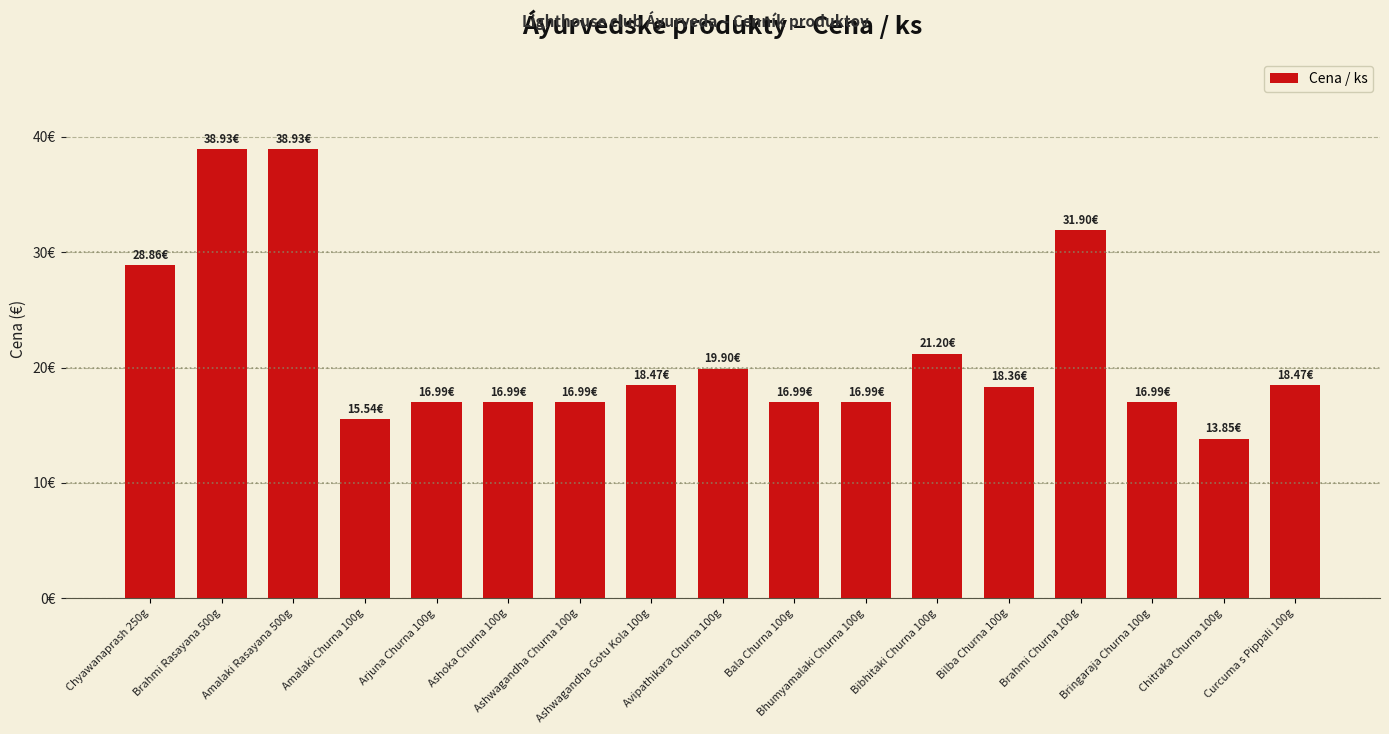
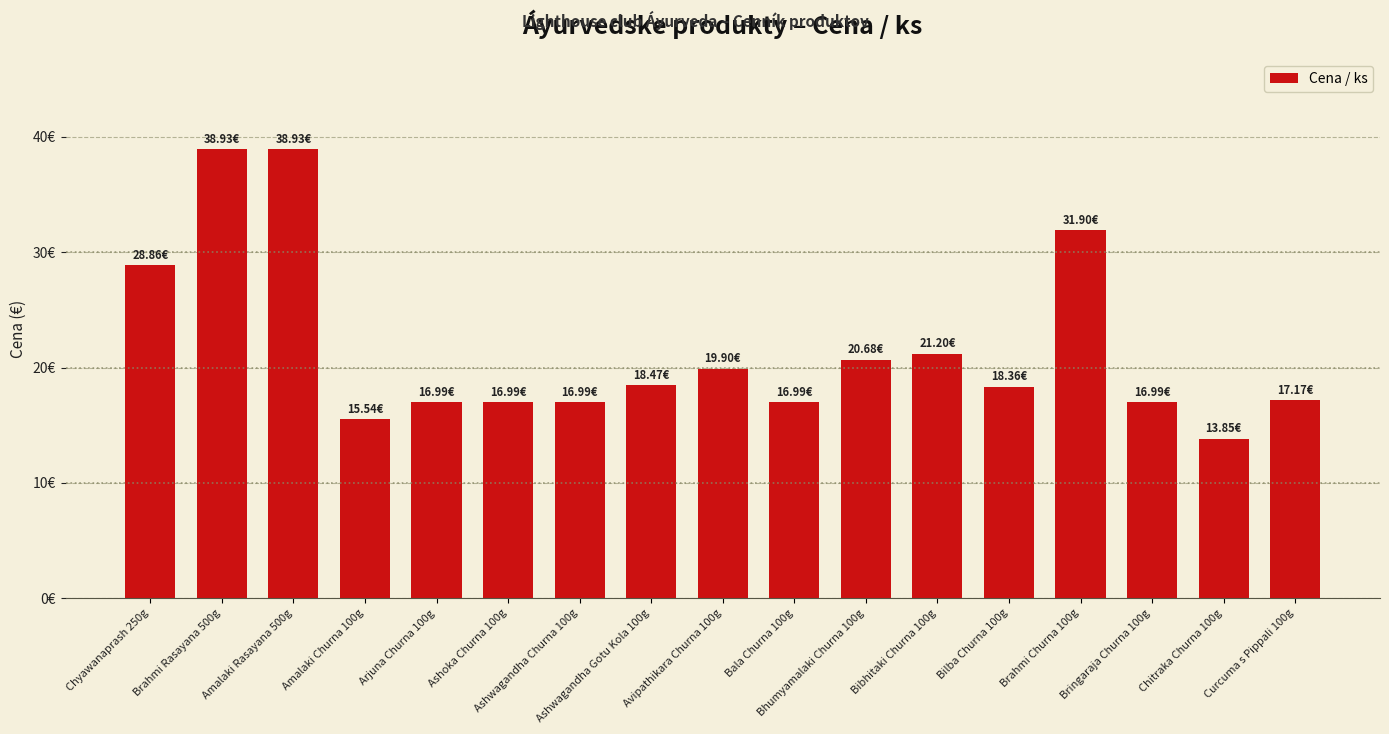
Bhumyamalaki Churna 100g: 16.99€ -> 20.68€
Curcuma s Pippali 100g: 18.47€ -> 17.17€
